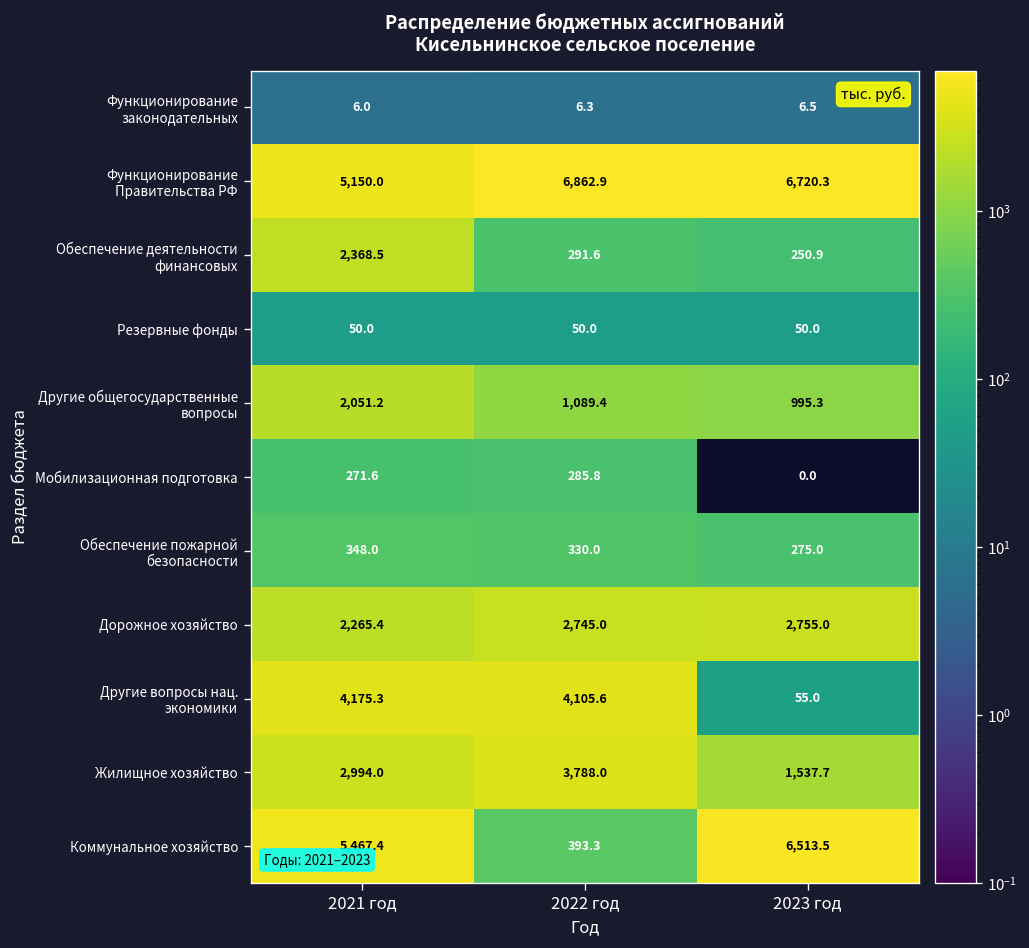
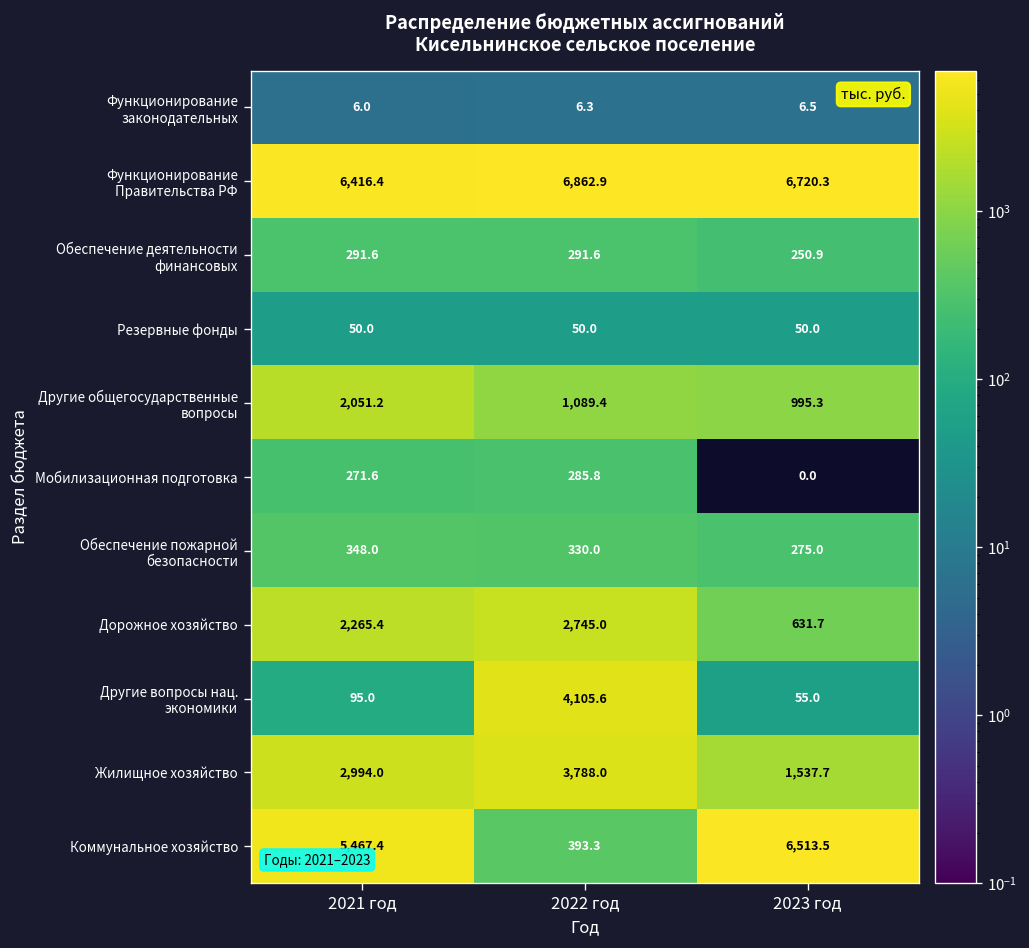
Функционирование Правительства РФ, 2021 год: 5,150.0 -> 6,416.4
Обеспечение деятельности финансовых, 2021 год: 2,368.5 -> 291.6
Дорожное хозяйство, 2023 год: 2,755.0 -> 631.7
Другие вопросы нац. экономики, 2021 год: 4,175.3 -> 95.0
